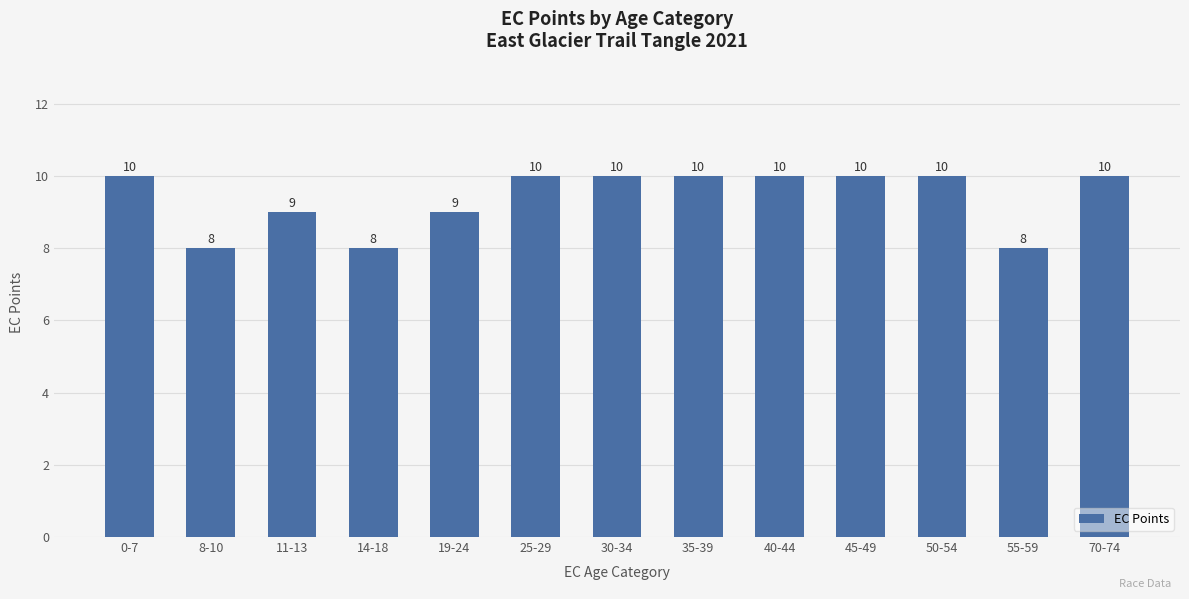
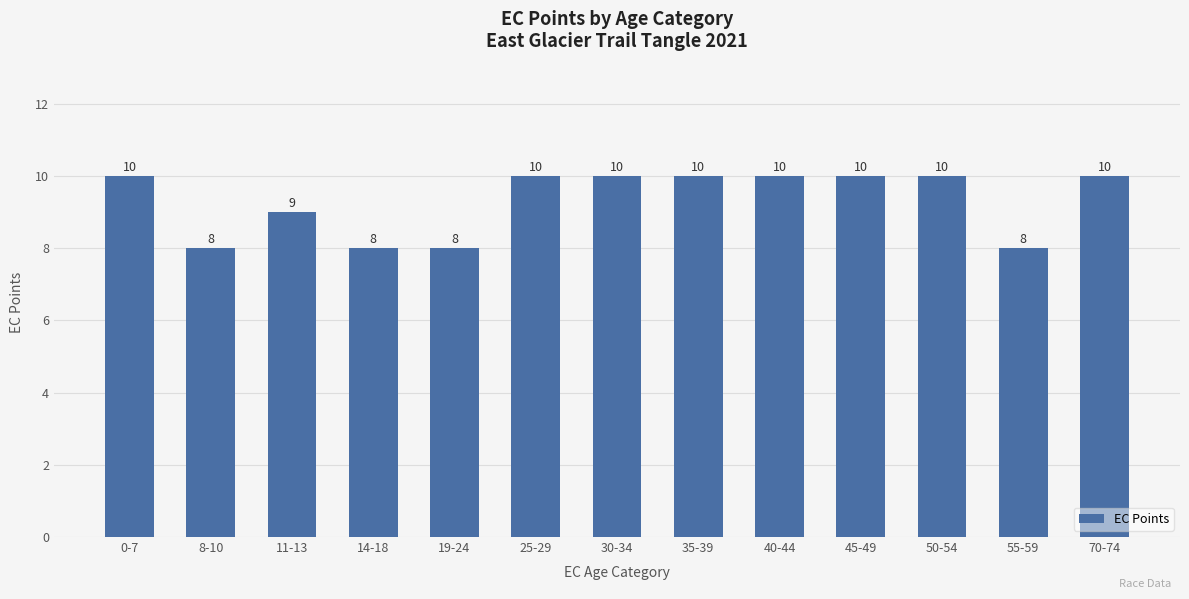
19-24: 9 -> 8
